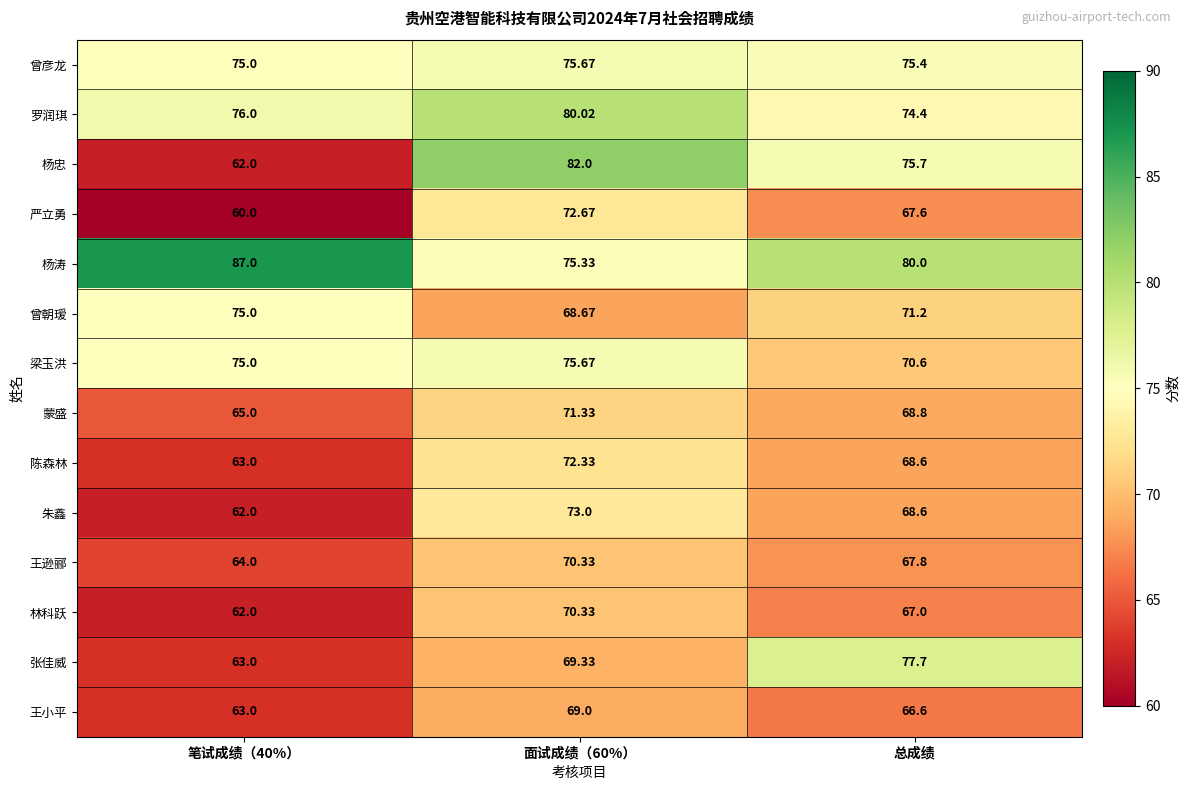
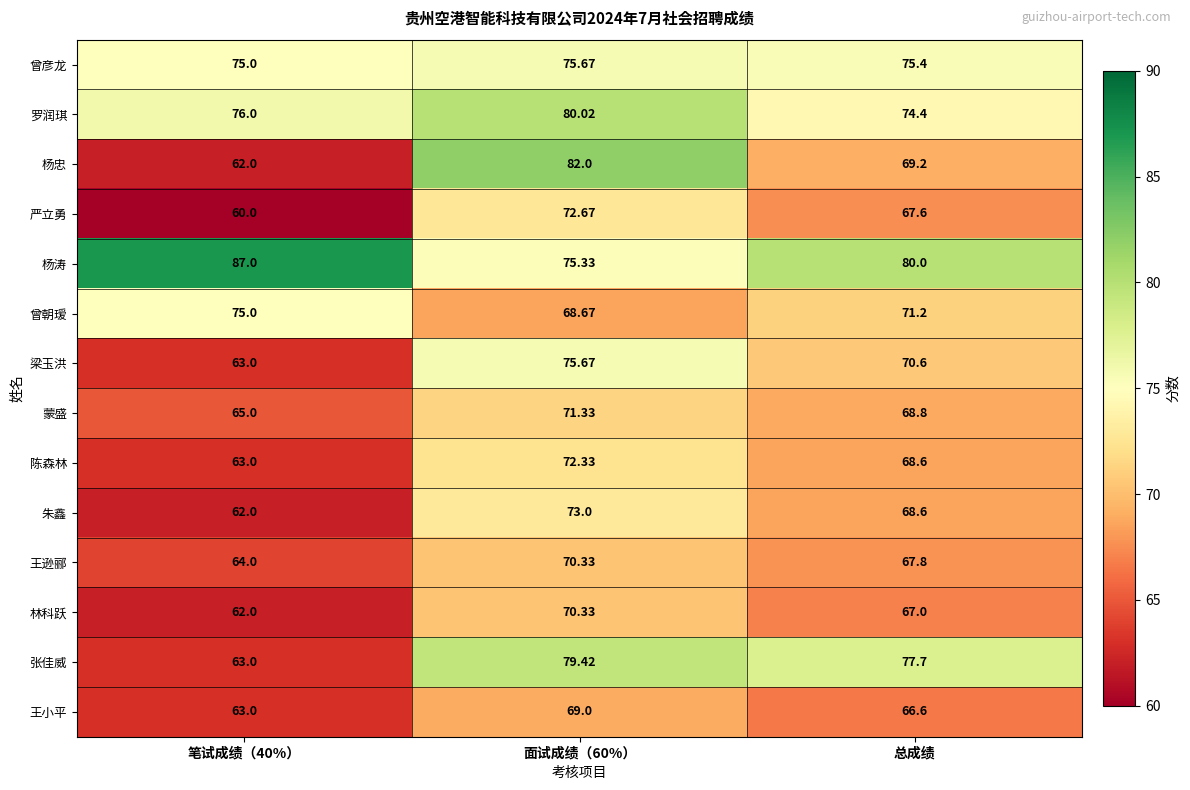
杨忠, 总成绩: 75.7 -> 69.2
梁玉洪, 笔试成绩（40%）: 75.0 -> 63.0
张佳威, 面试成绩（60%）: 69.33 -> 79.42
